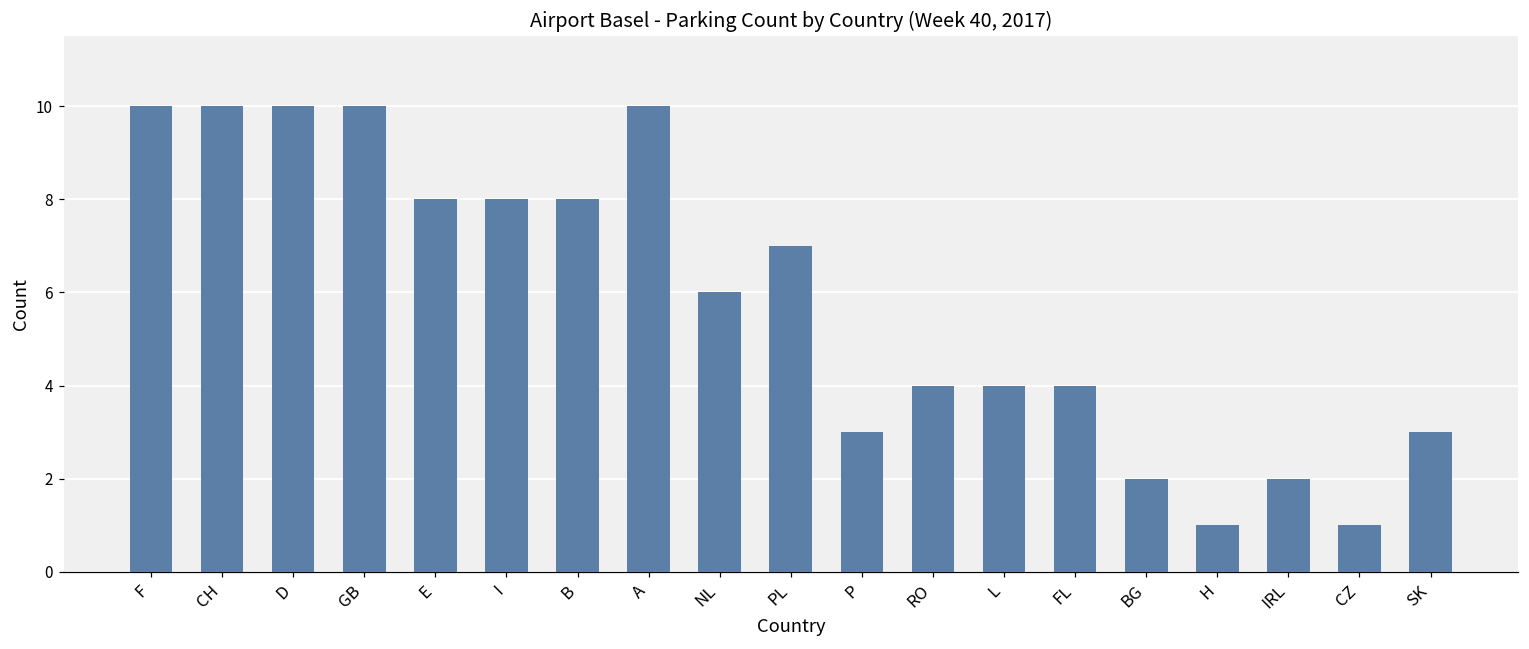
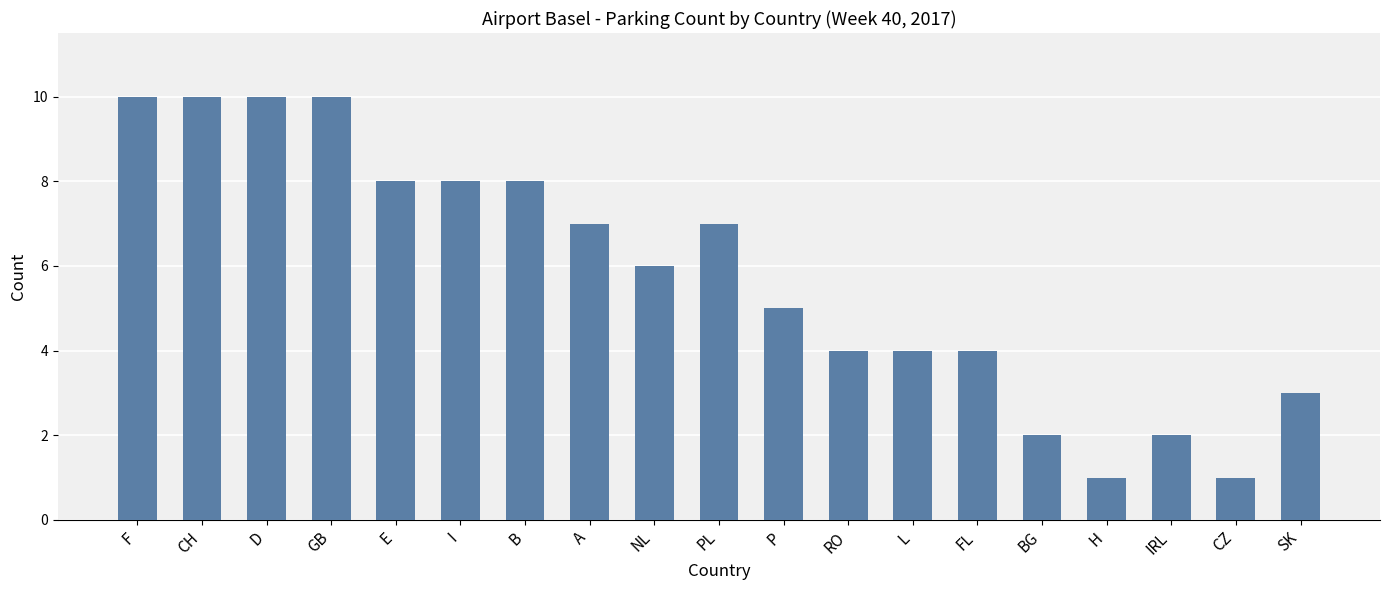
A: 10 -> 7
P: 3 -> 5
